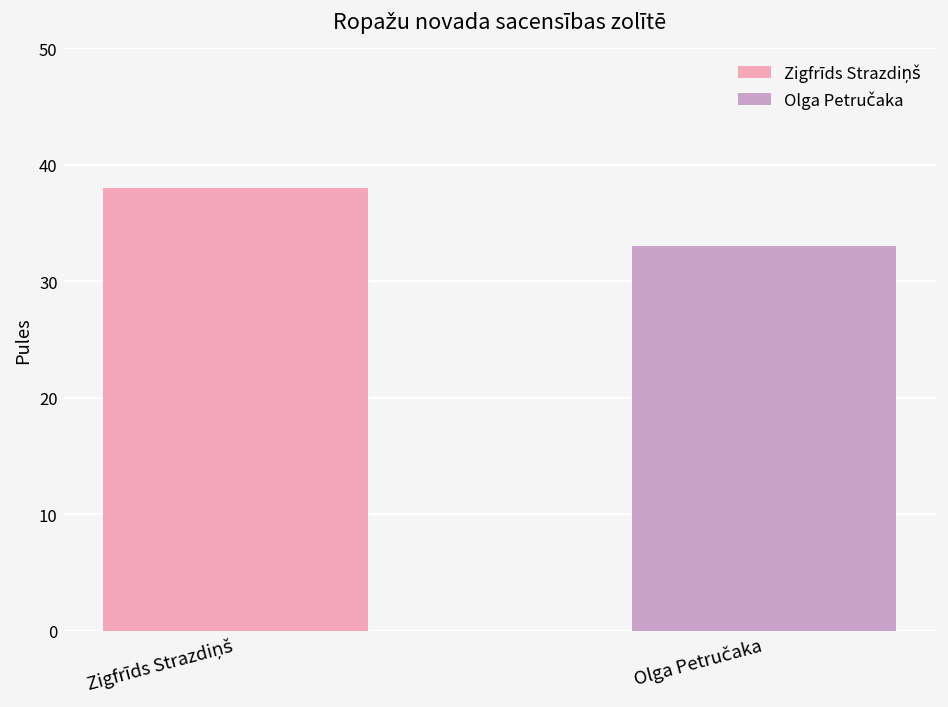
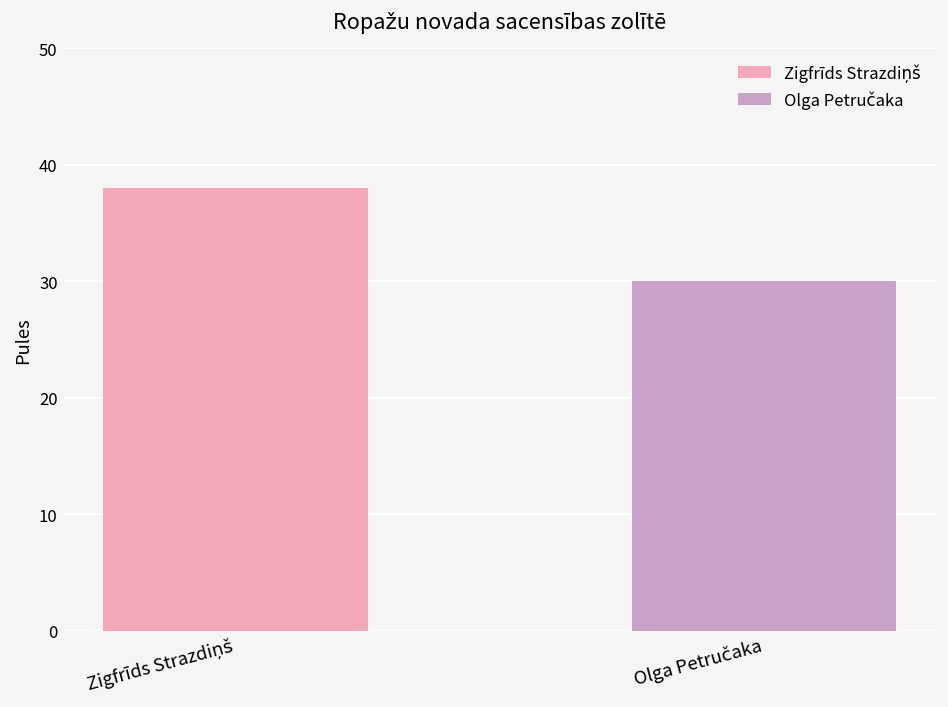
Olga Petručaka: 33 -> 30
